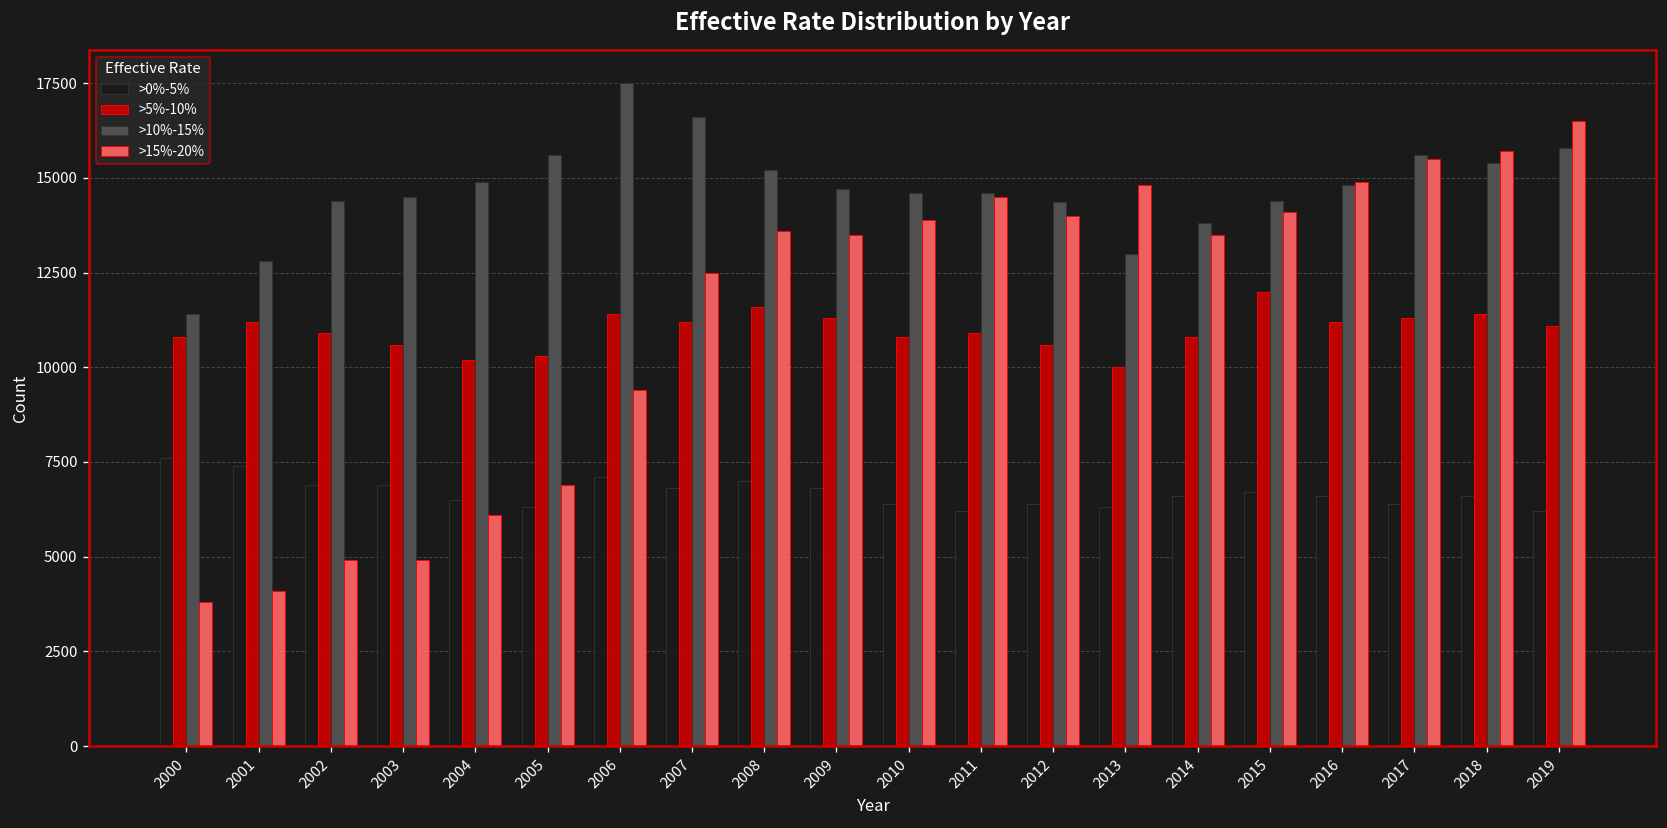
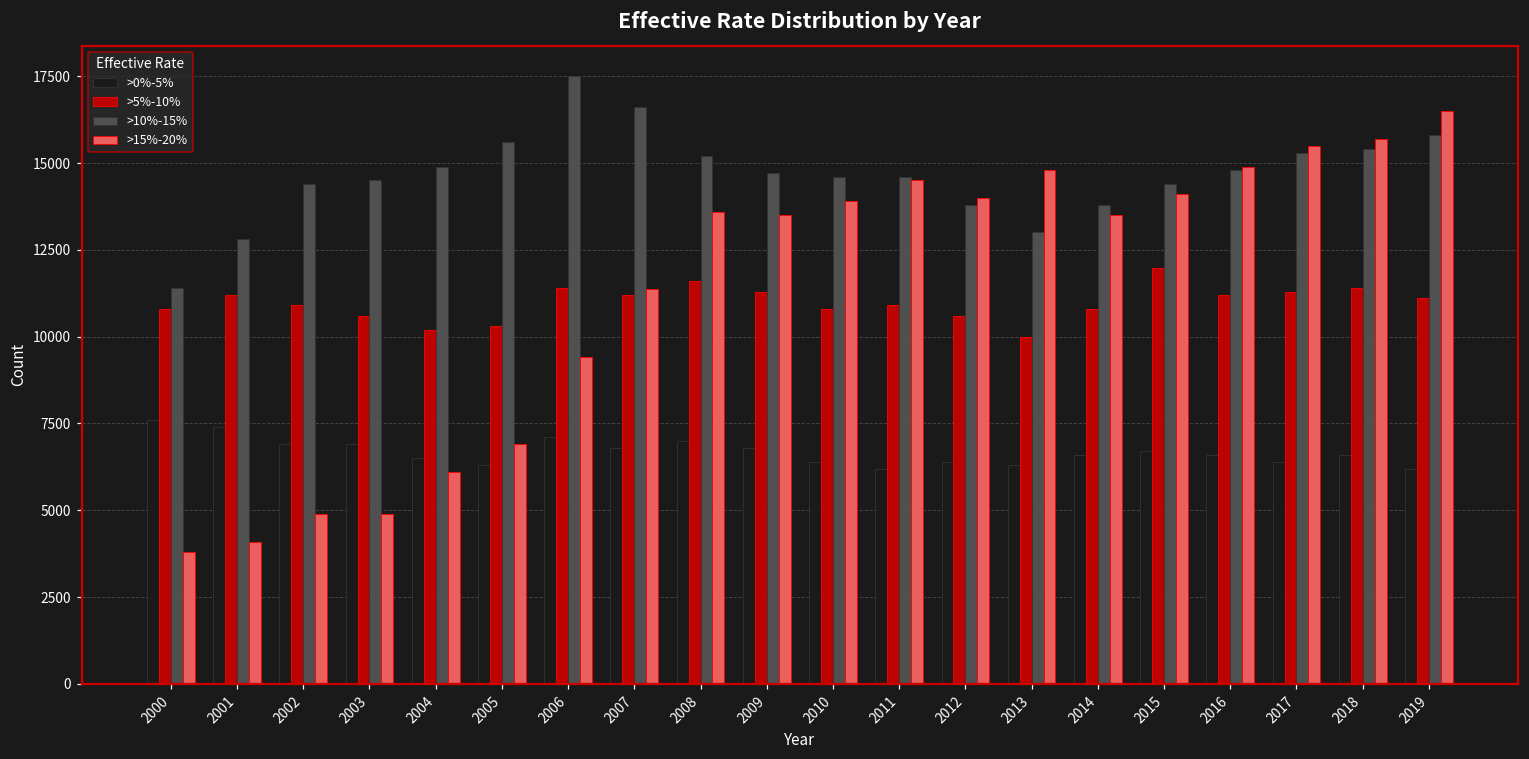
>15%-20%, 2007: 12500 -> 11400
>10%-15%, 2012: 14400 -> 13800
>10%-15%, 2017: 15600 -> 15300
